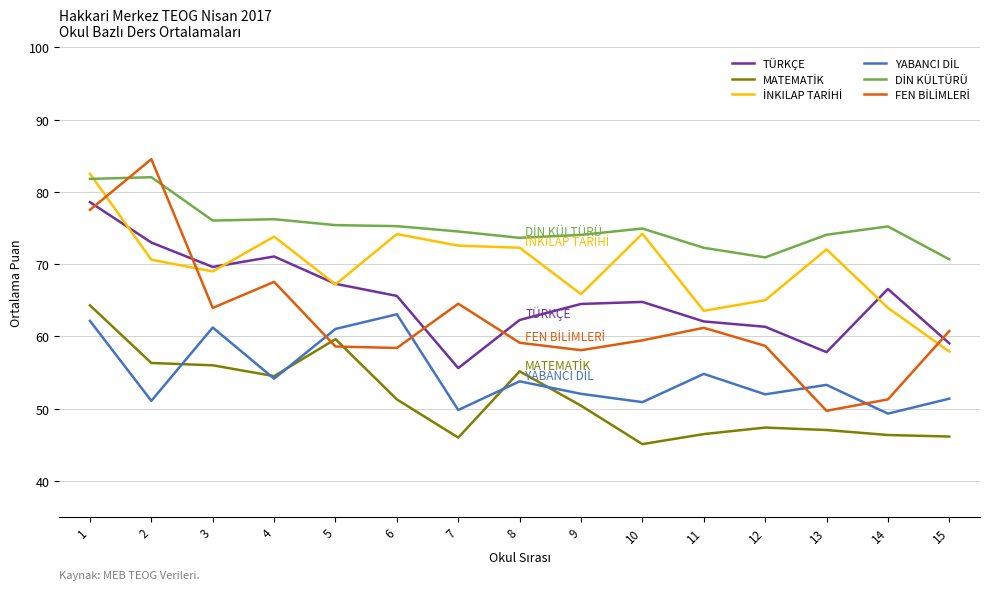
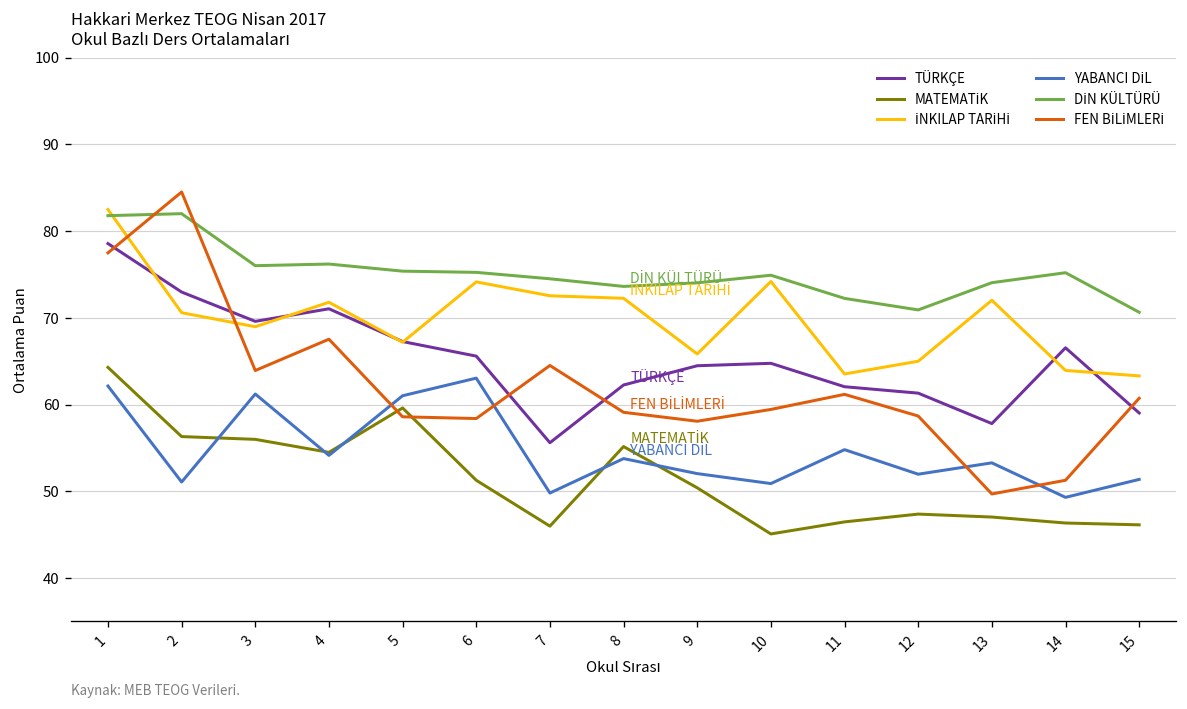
İNKILAP TARİHİ, 4: 74 -> 72
İNKILAP TARİHİ, 15: 58 -> 63
